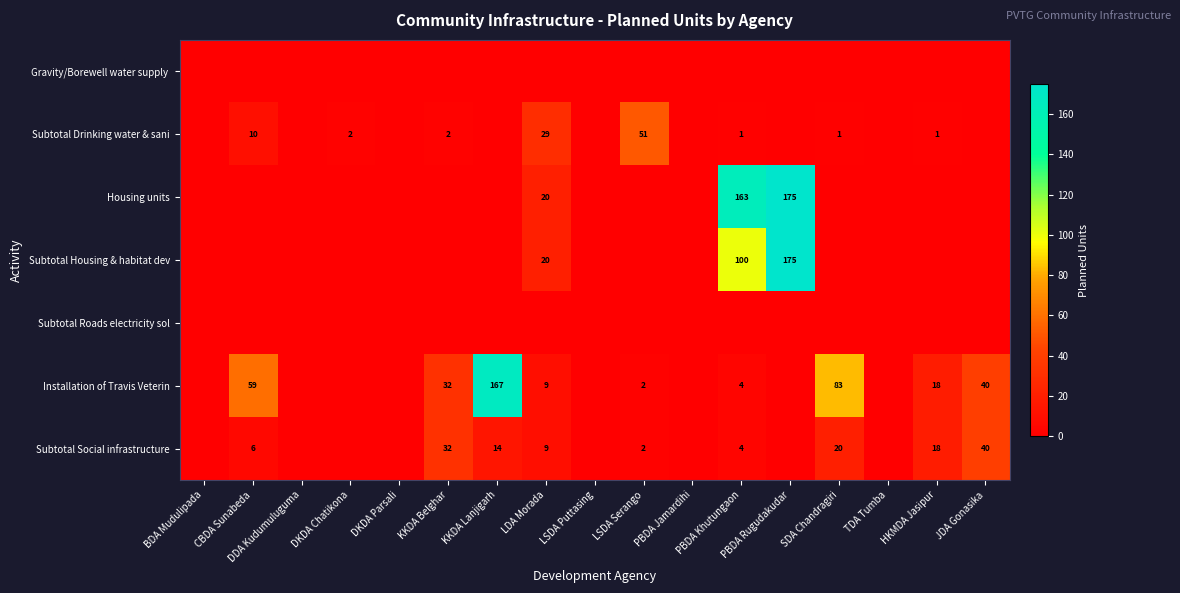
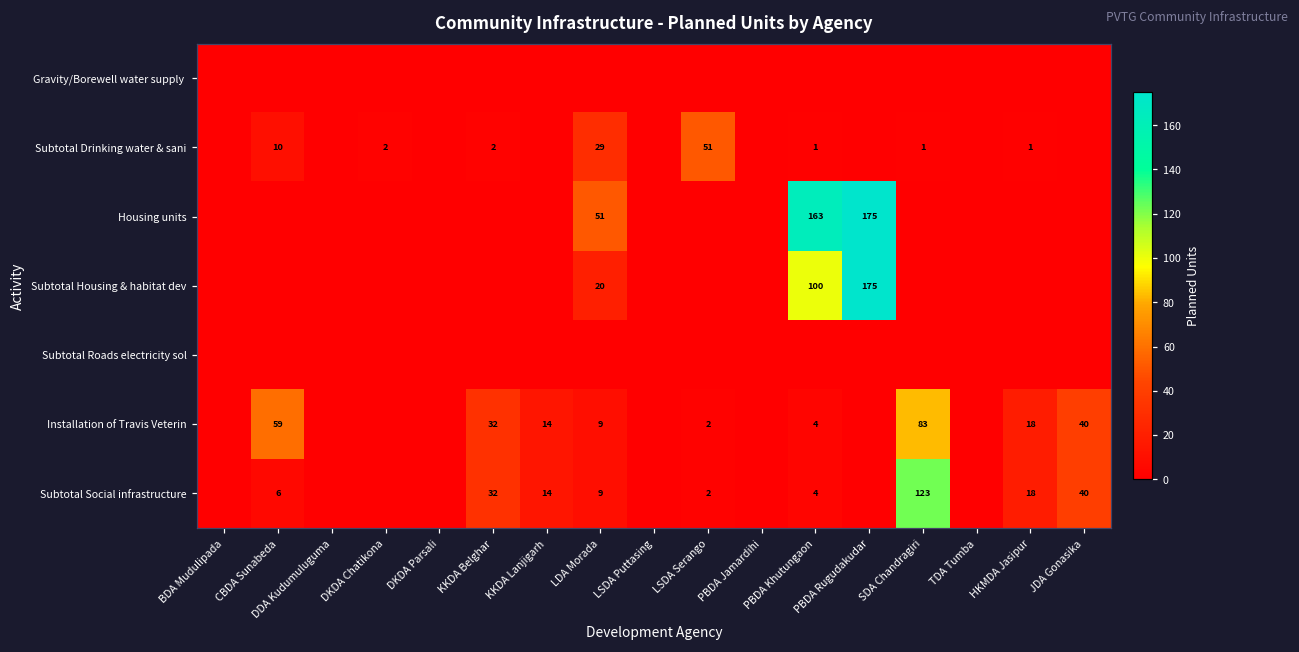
Housing units, LDA Morada: 20 -> 51
Installation of Travis Veterin, KKDA Lanjigarh: 167 -> 14
Subtotal Social infrastructure, SDA Chandragiri: 20 -> 123
